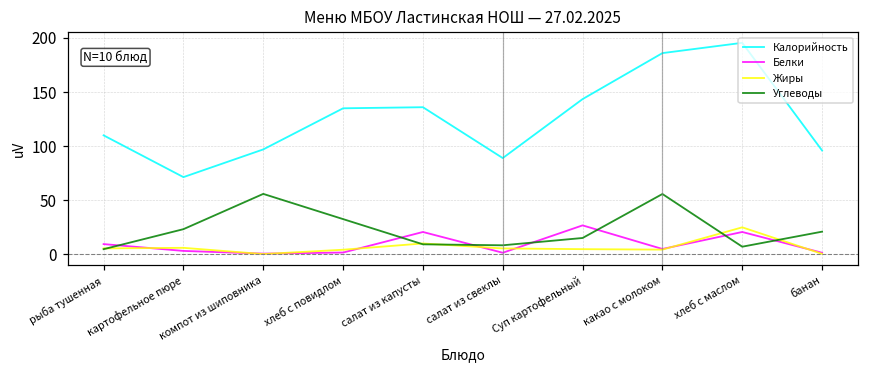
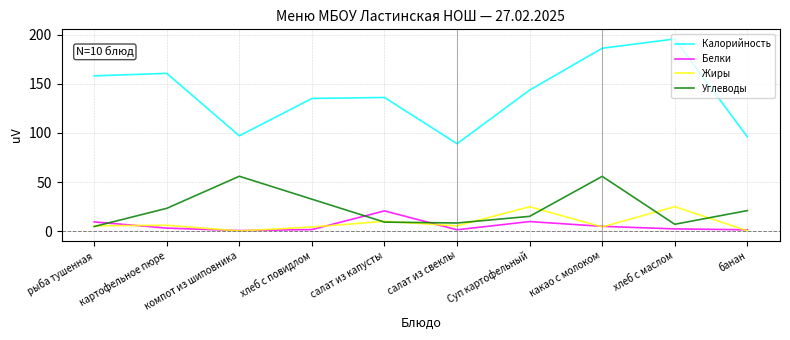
Калорийность, рыба тушенная: 110 -> 160
Калорийность, картофельное пюре: 70 -> 160
Белки, Суп картофельный: 30 -> 10
Жиры, Суп картофельный: 0 -> 20
Белки, хлеб с маслом: 20 -> 0
